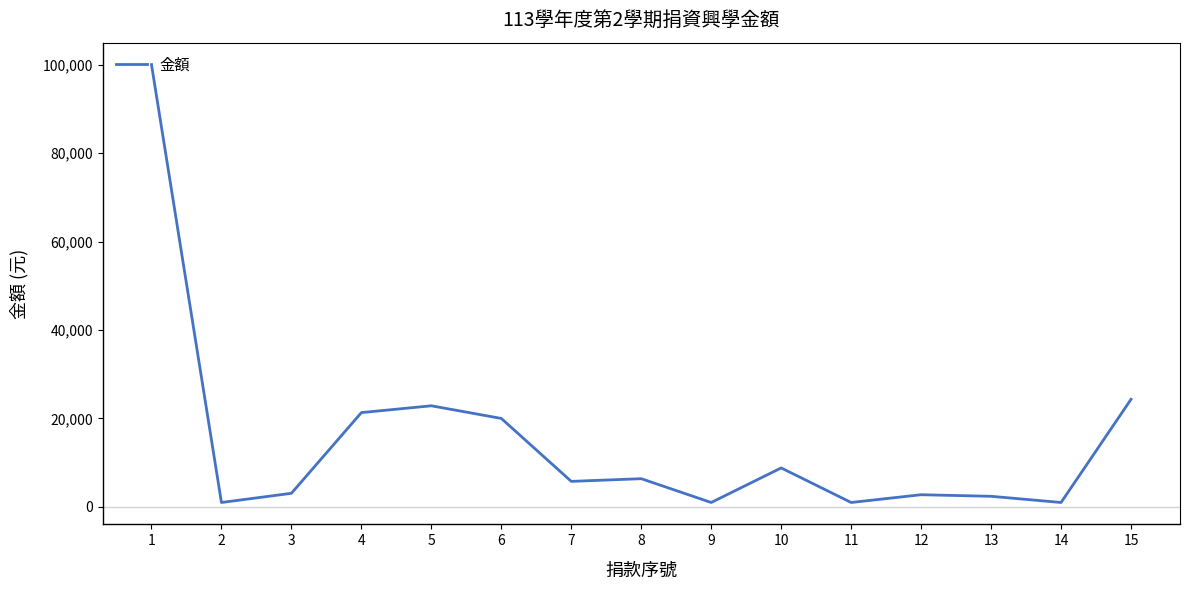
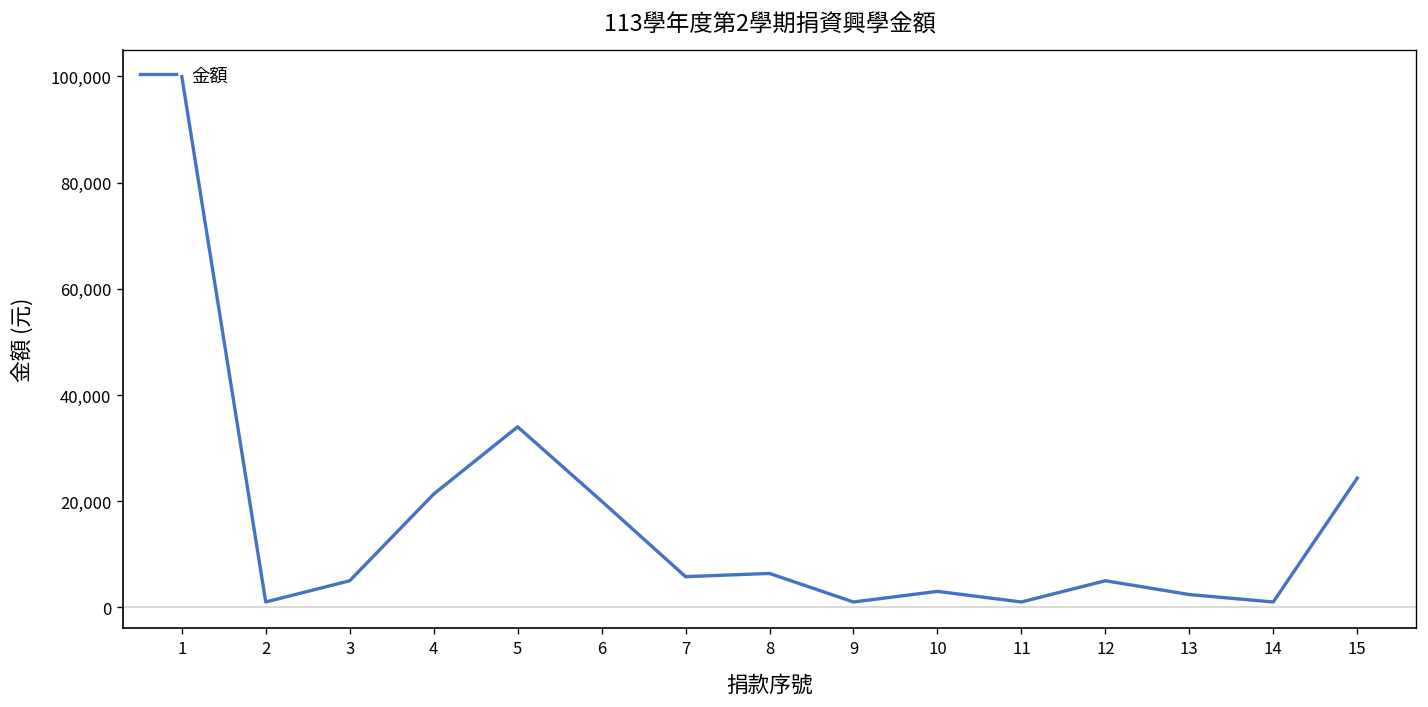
3: 3,000 -> 5,000
5: 23,000 -> 34,000
10: 9,000 -> 3,000
12: 3,000 -> 5,000
